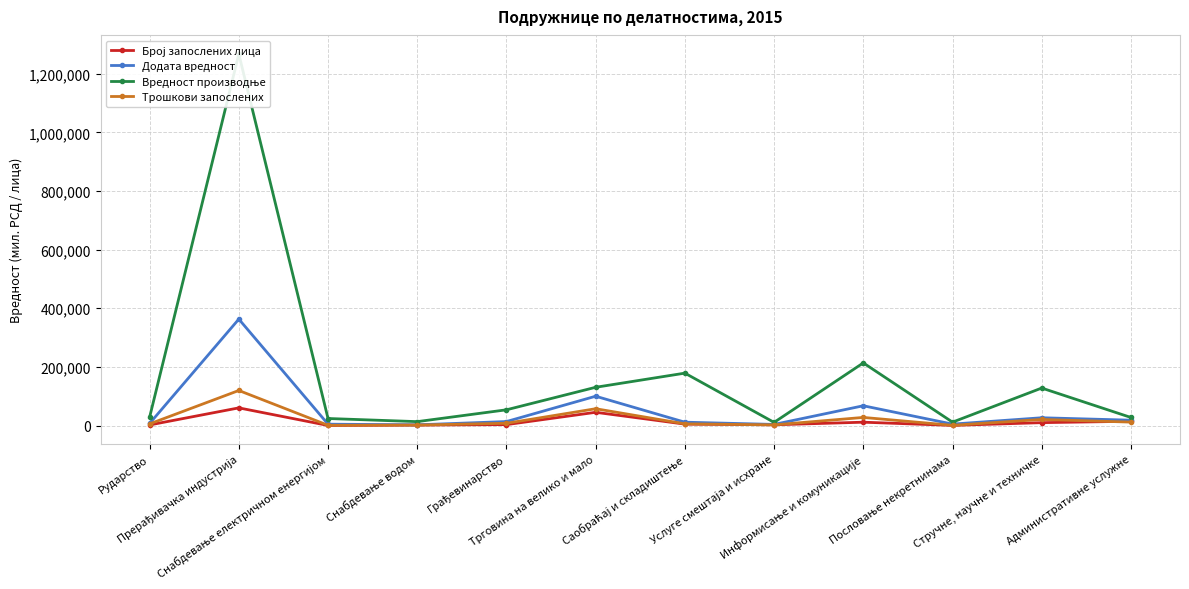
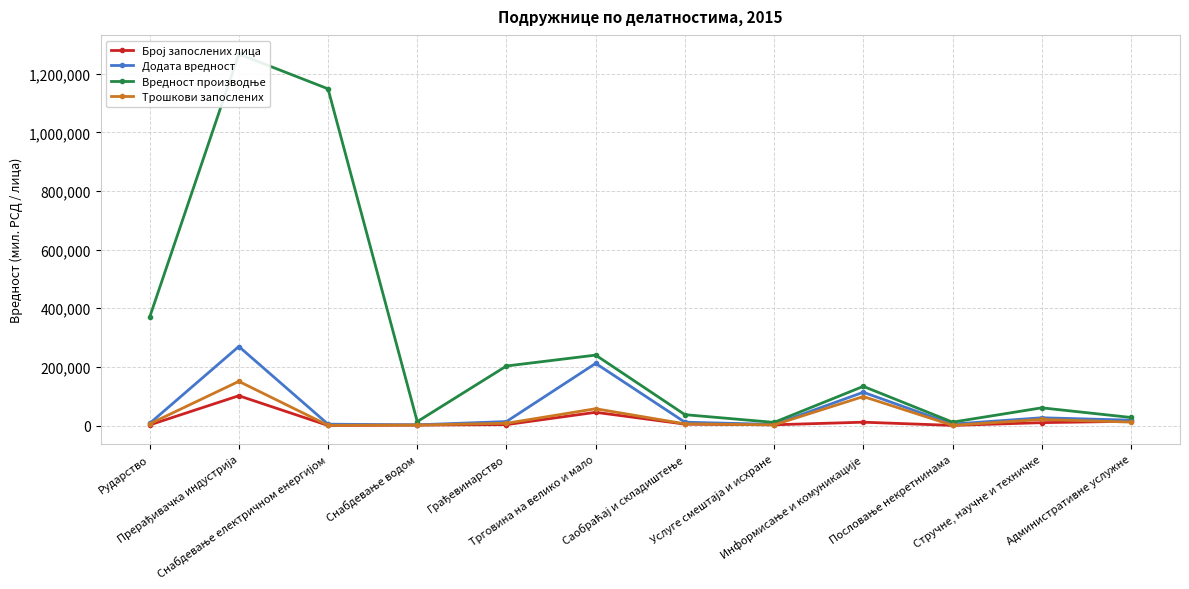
Вредност производње, Рударство: 30,000 -> 370,000
Број запослених лица, Прерађивачка индустрија: 60,000 -> 100,000
Додата вредност, Прерађивачка индустрија: 360,000 -> 270,000
Трошкови запослених, Прерађивачка индустрија: 120,000 -> 150,000
Вредност производње, Снабдевање електричном енергијом: 20,000 -> 1,150,000
Вредност производње, Грађевинарство: 50,000 -> 200,000
Додата вредност, Трговина на велико и мало: 100,000 -> 210,000
Вредност производње, Трговина на велико и мало: 130,000 -> 240,000
Вредност производње, Саобраћај и складиштење: 180,000 -> 40,000
Додата вредност, Информисање и комуникације: 70,000 -> 110,000
Вредност производње, Информисање и комуникације: 210,000 -> 130,000
Трошкови запослених, Информисање и комуникације: 30,000 -> 100,000
Вредност производње, Стручне, научне и техничке: 130,000 -> 60,000
